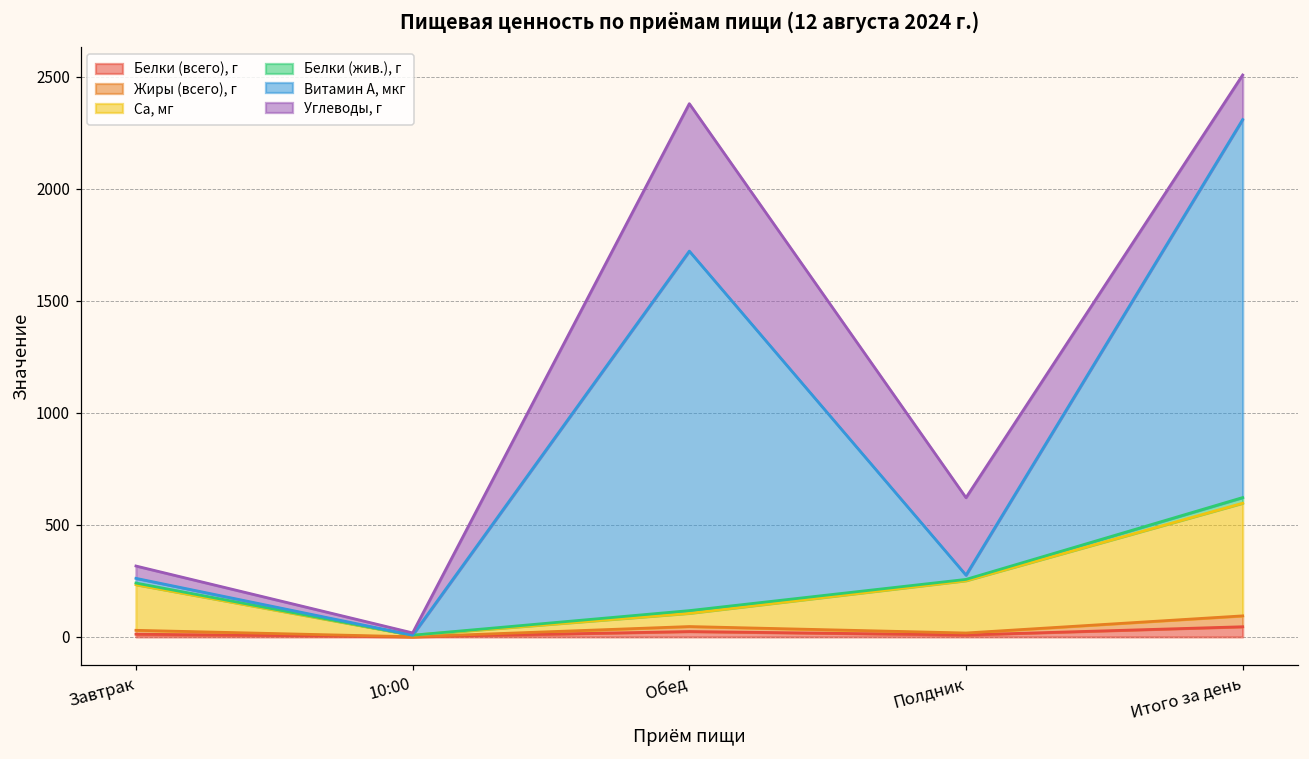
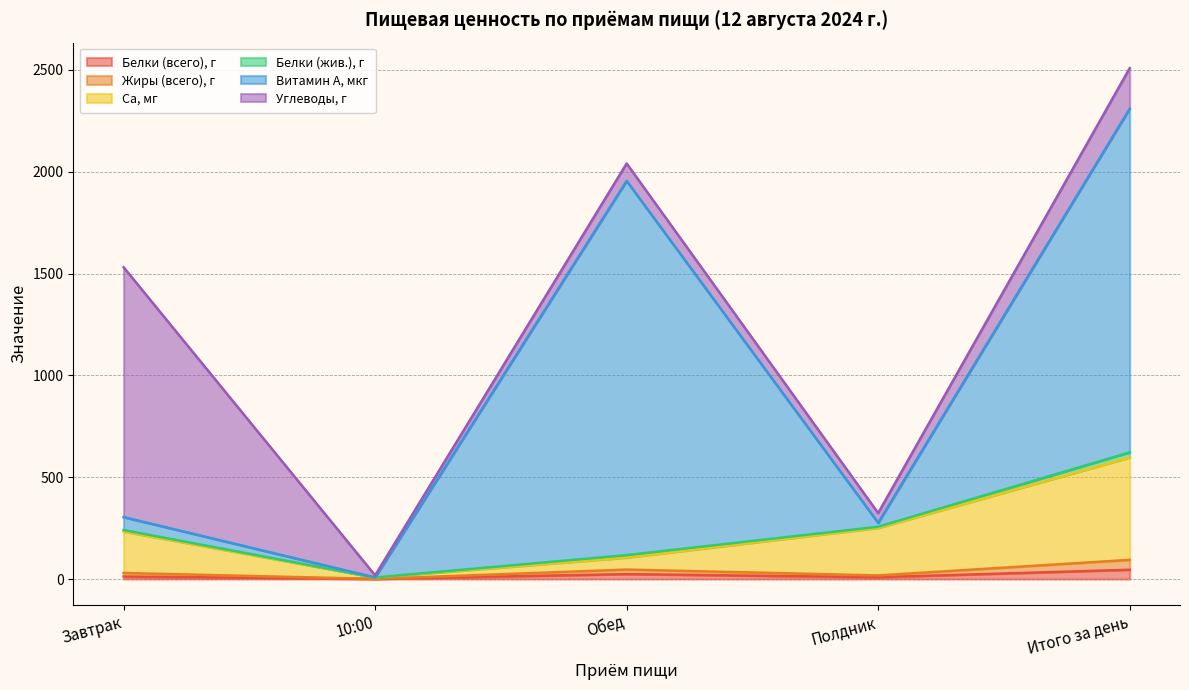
Витамин А, мкг, Завтрак: 20 -> 60
Углеводы, г, Завтрак: 60 -> 1230
Витамин А, мкг, Обед: 1600 -> 1840
Углеводы, г, Обед: 660 -> 90
Углеводы, г, Полдник: 350 -> 50
